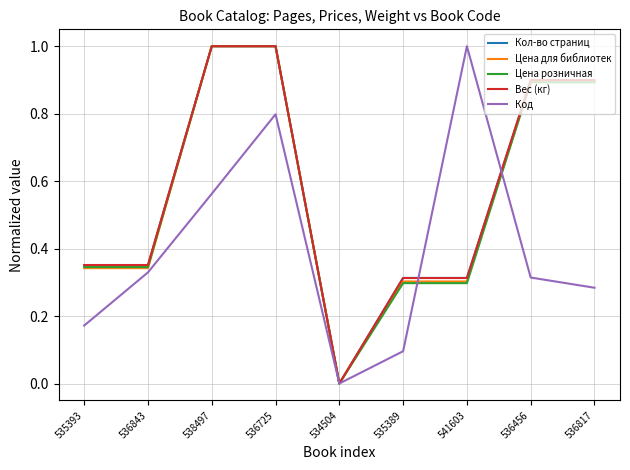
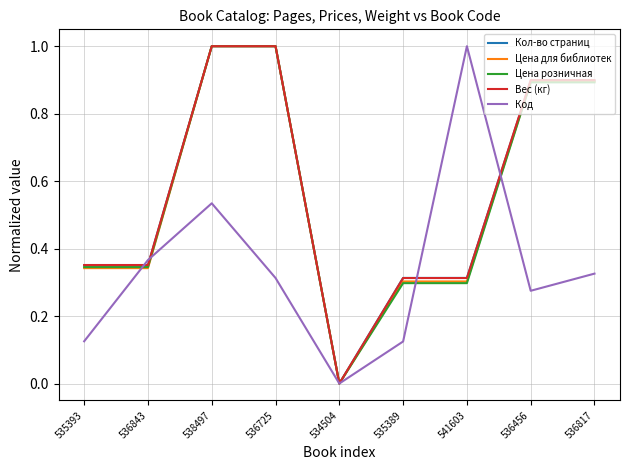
Код, 535393: 0.17 -> 0.13
Код, 536843: 0.33 -> 0.37
Код, 538497: 0.56 -> 0.53
Код, 536725: 0.80 -> 0.31
Код, 535389: 0.10 -> 0.12
Код, 536456: 0.31 -> 0.27
Код, 536817: 0.28 -> 0.33
